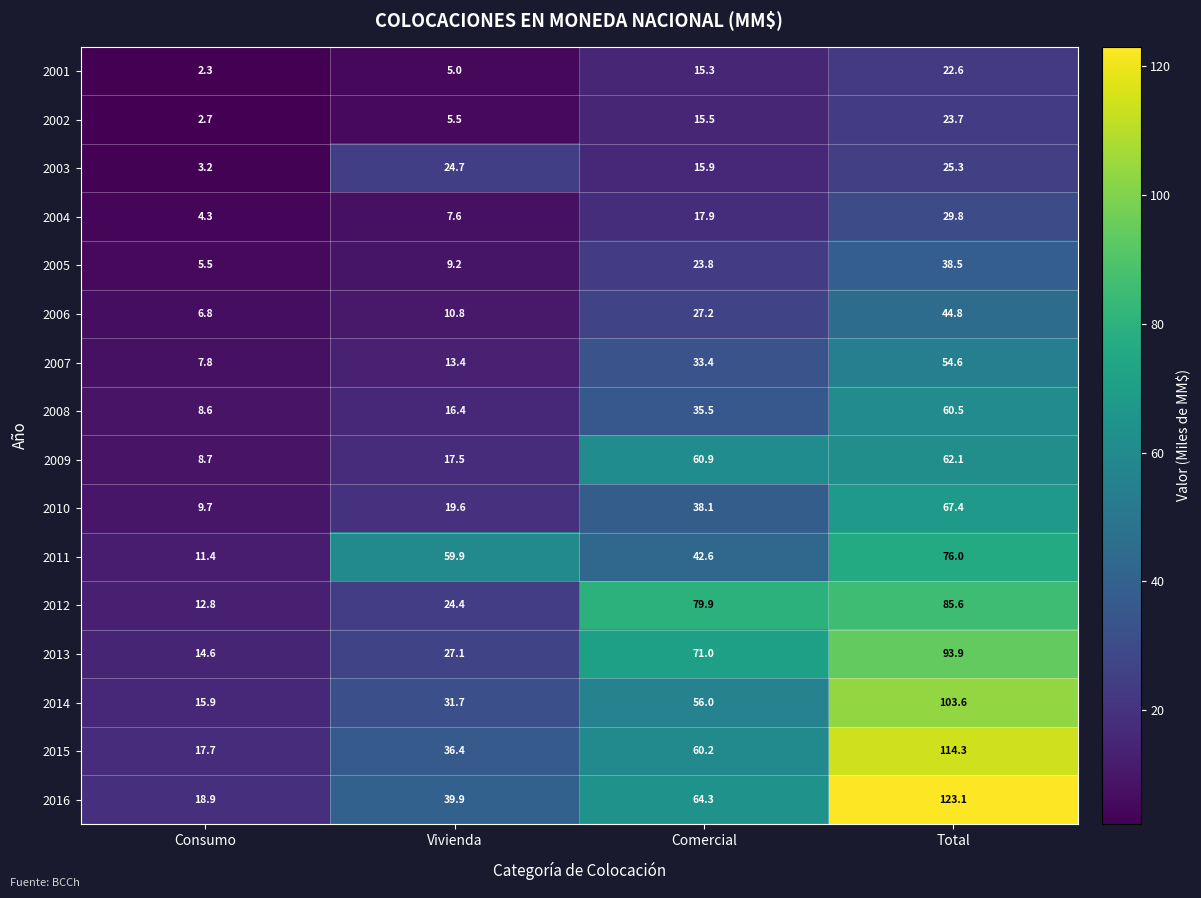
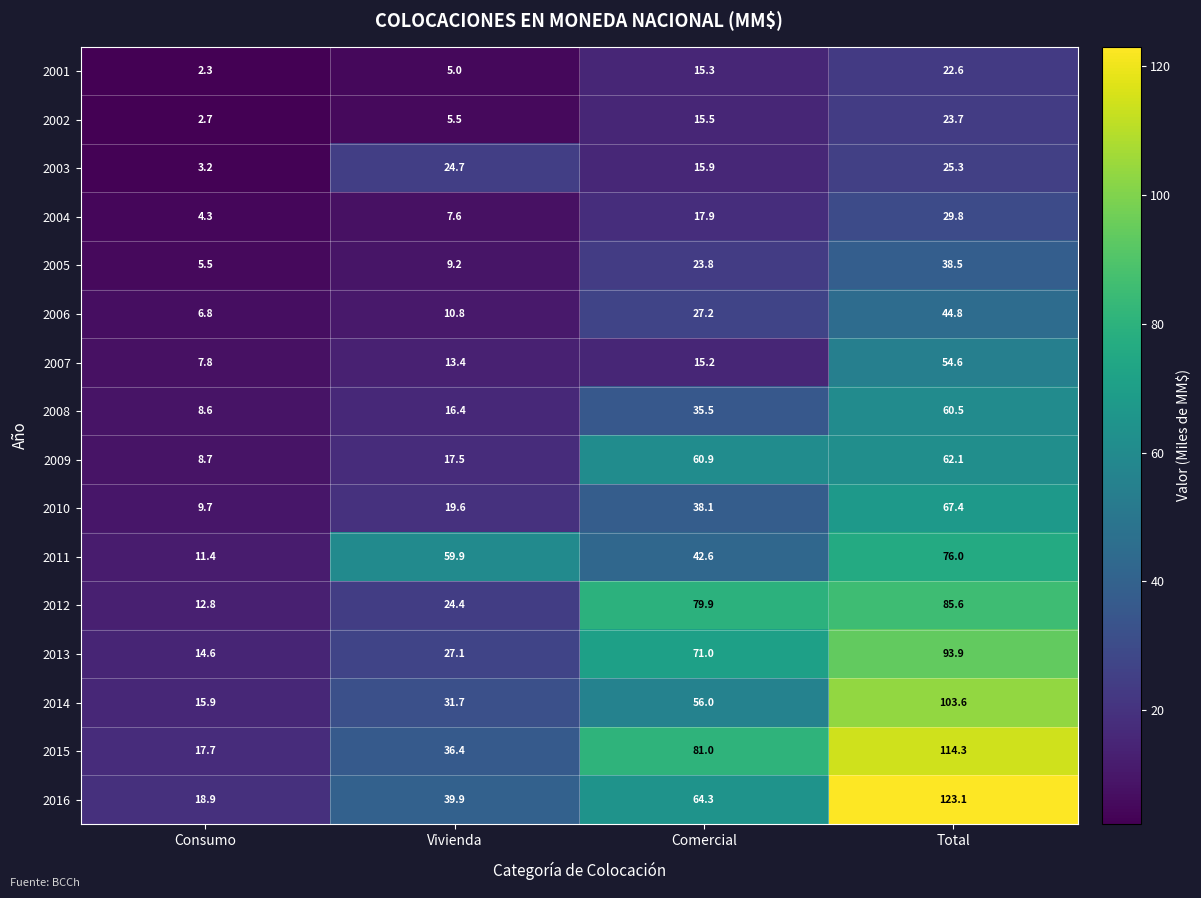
2007, Comercial: 33.4 -> 15.2
2015, Comercial: 60.2 -> 81.0
